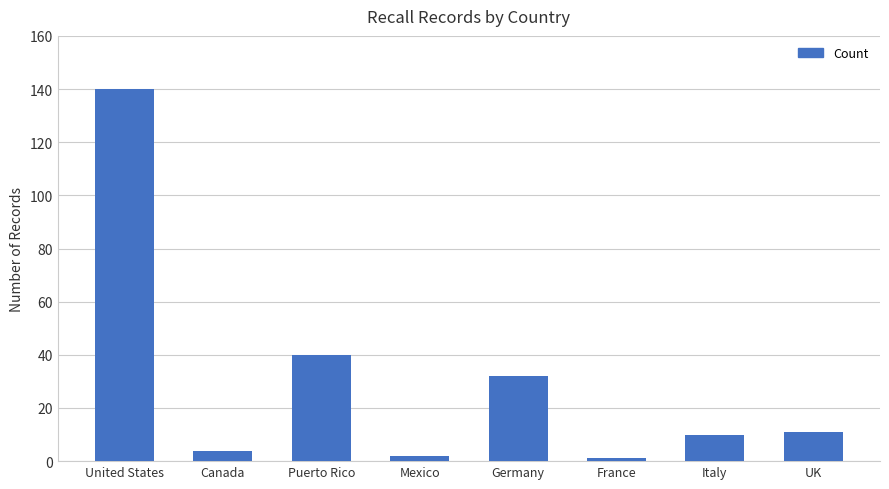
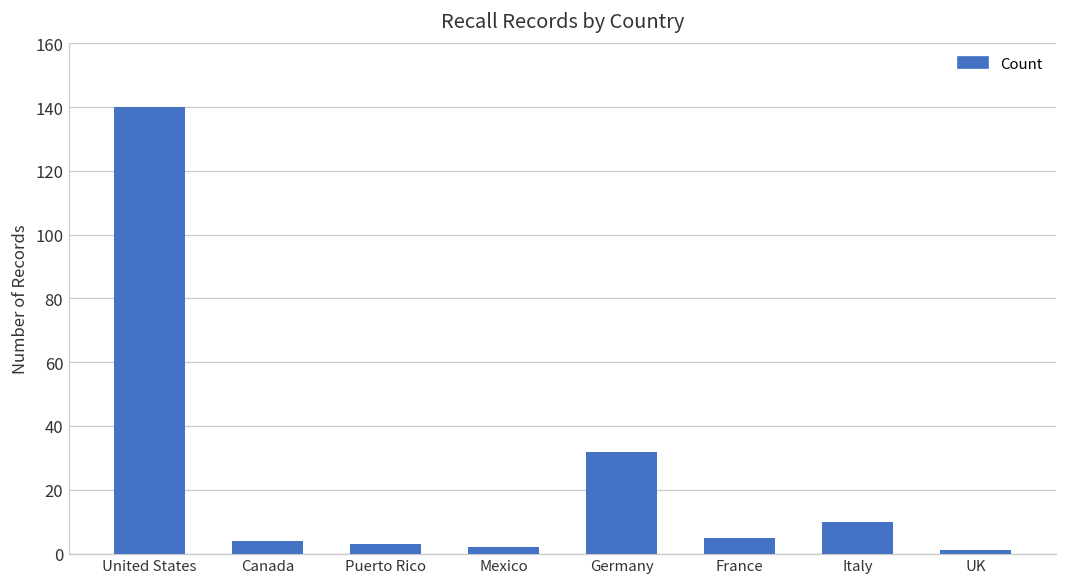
Puerto Rico: 40 -> 3
France: 1 -> 5
UK: 11 -> 1
